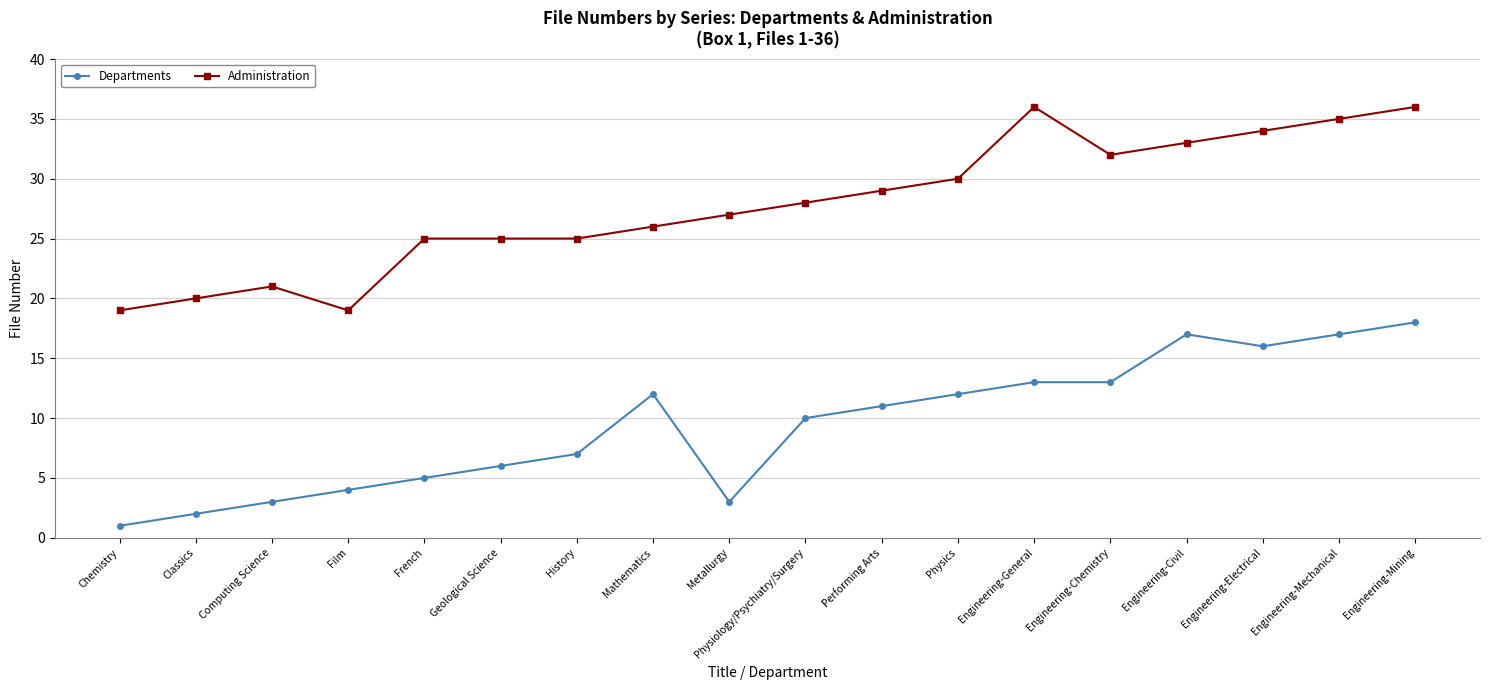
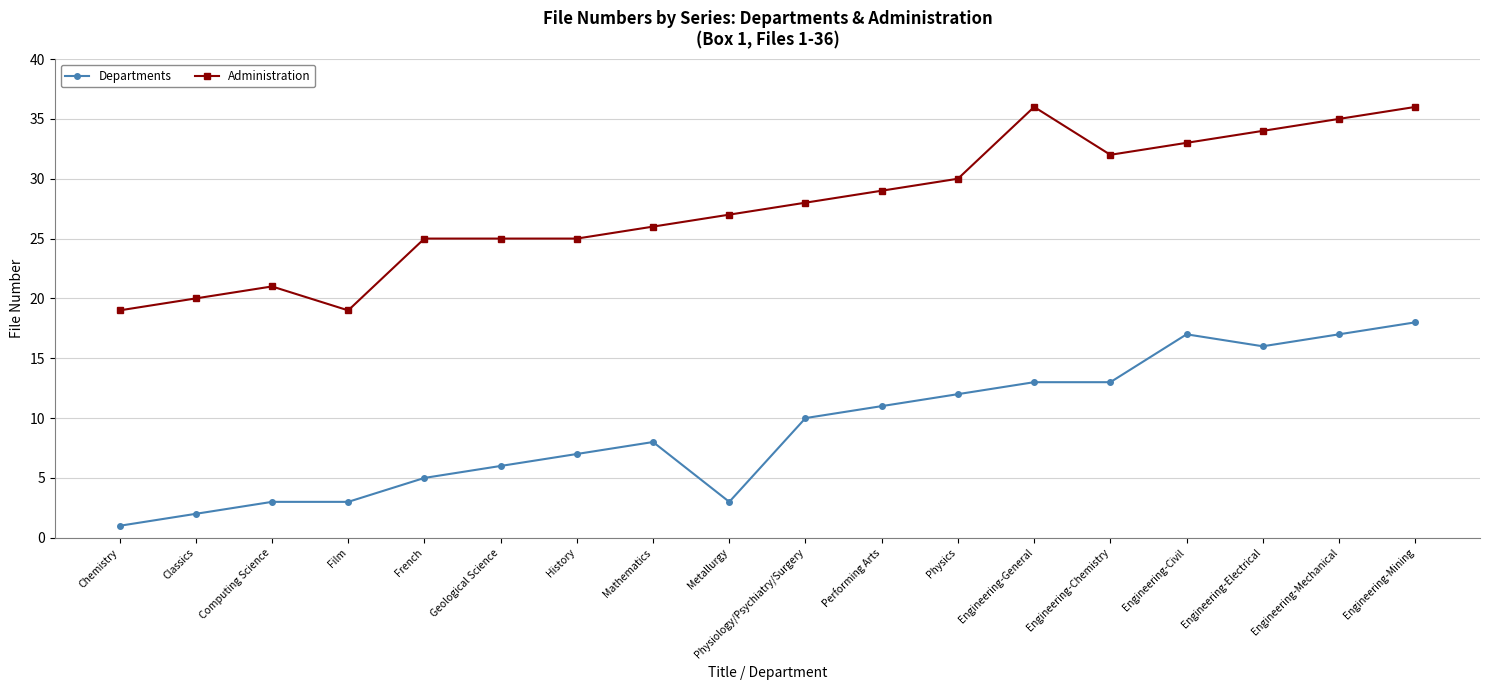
Departments, Film: 4 -> 3
Departments, Mathematics: 12 -> 8
